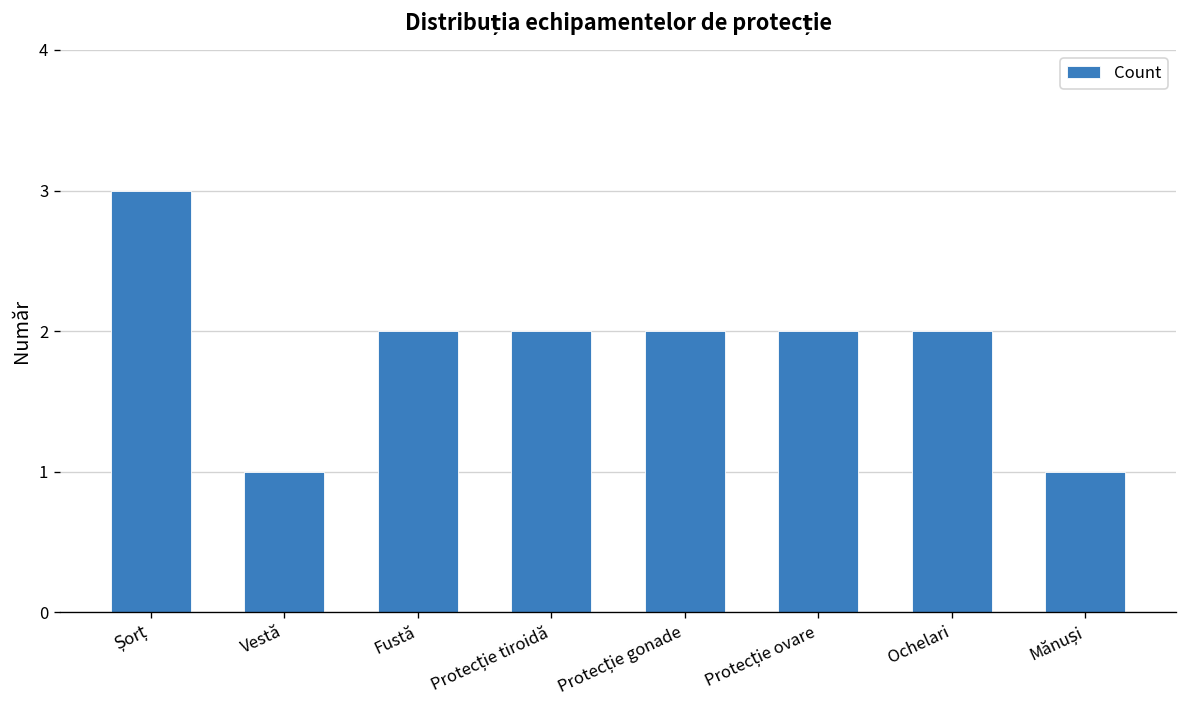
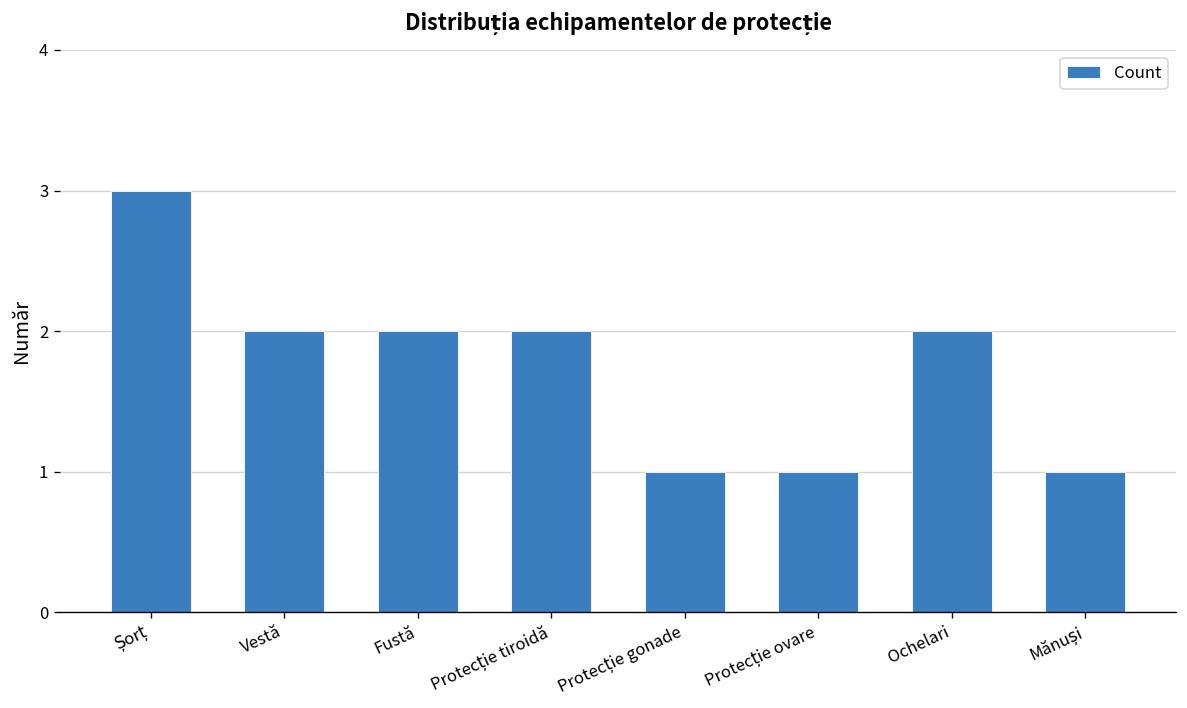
Vestă: 1 -> 2
Protecție gonade: 2 -> 1
Protecție ovare: 2 -> 1
